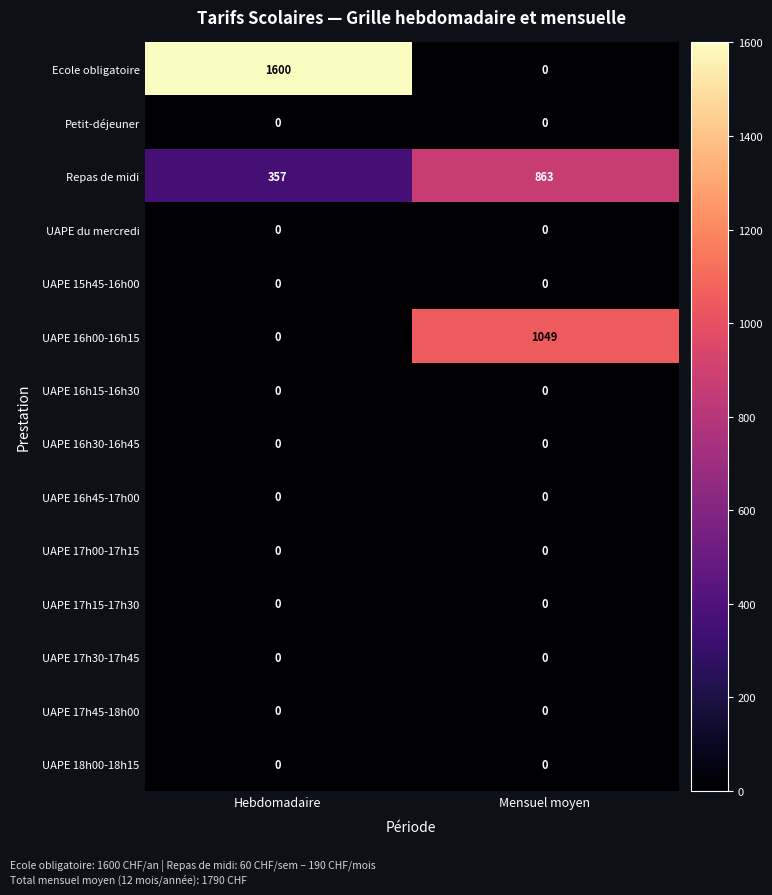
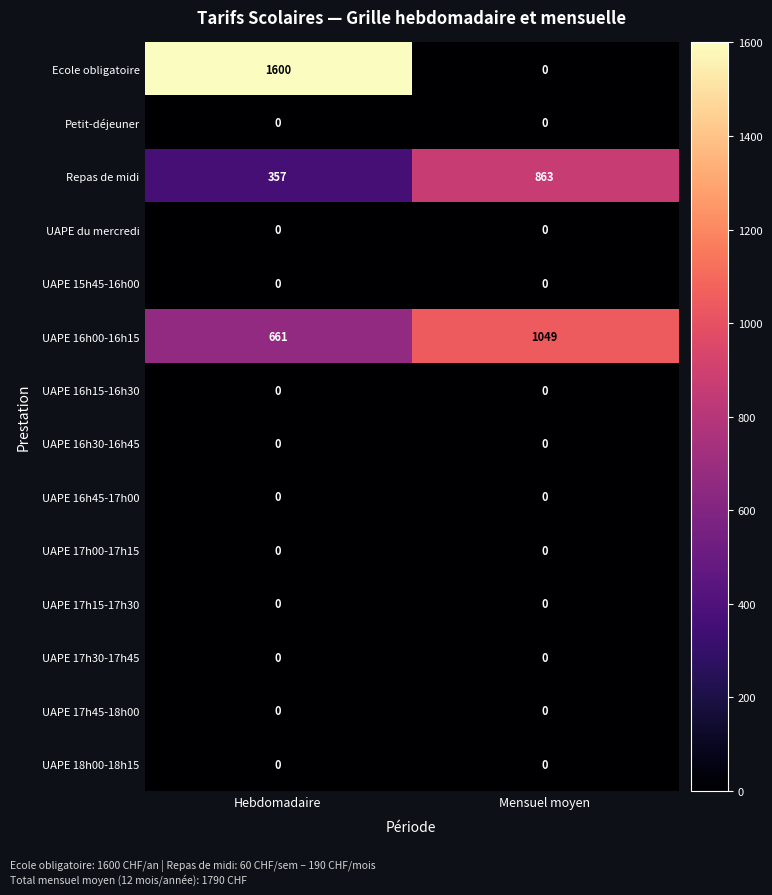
UAPE 16h00-16h15, Hebdomadaire: 0 -> 661
